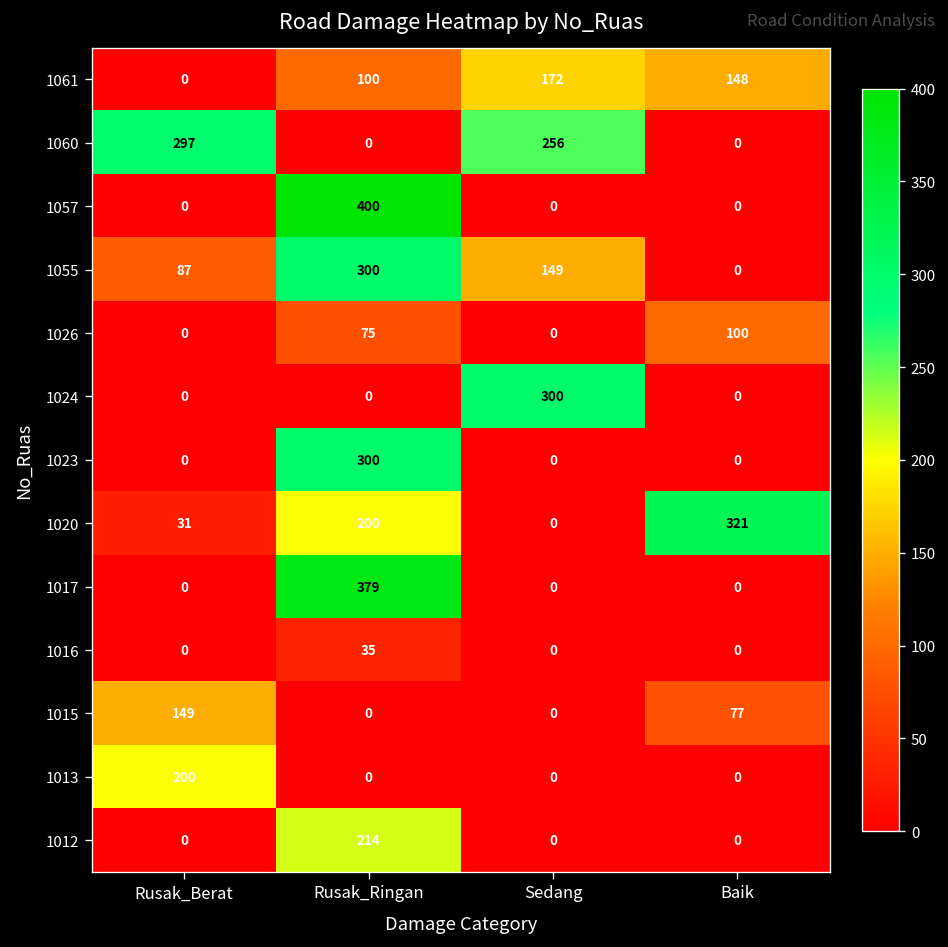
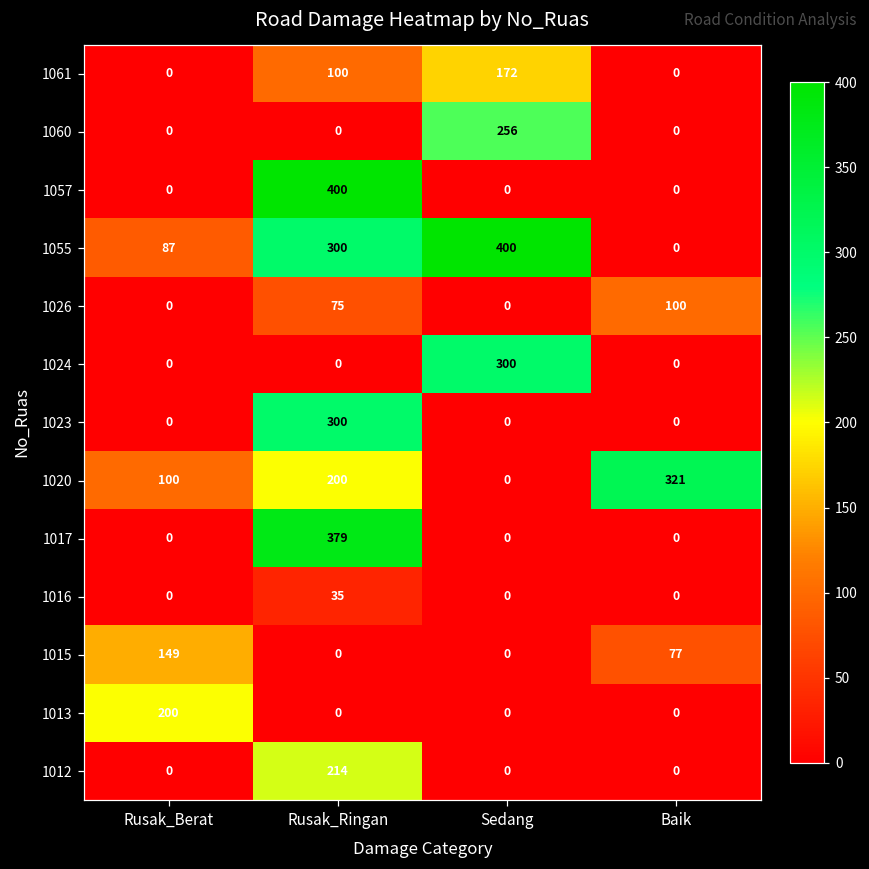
1061, Baik: 148 -> 0
1060, Rusak_Berat: 297 -> 0
1055, Sedang: 149 -> 400
1020, Rusak_Berat: 31 -> 100
